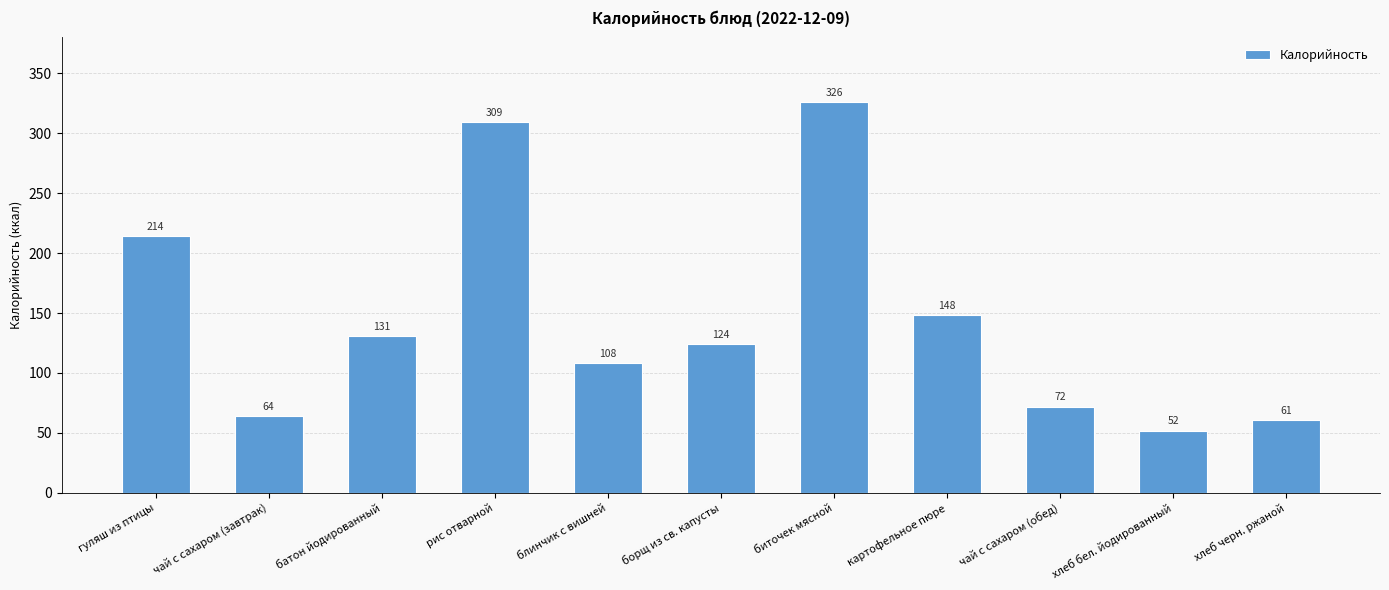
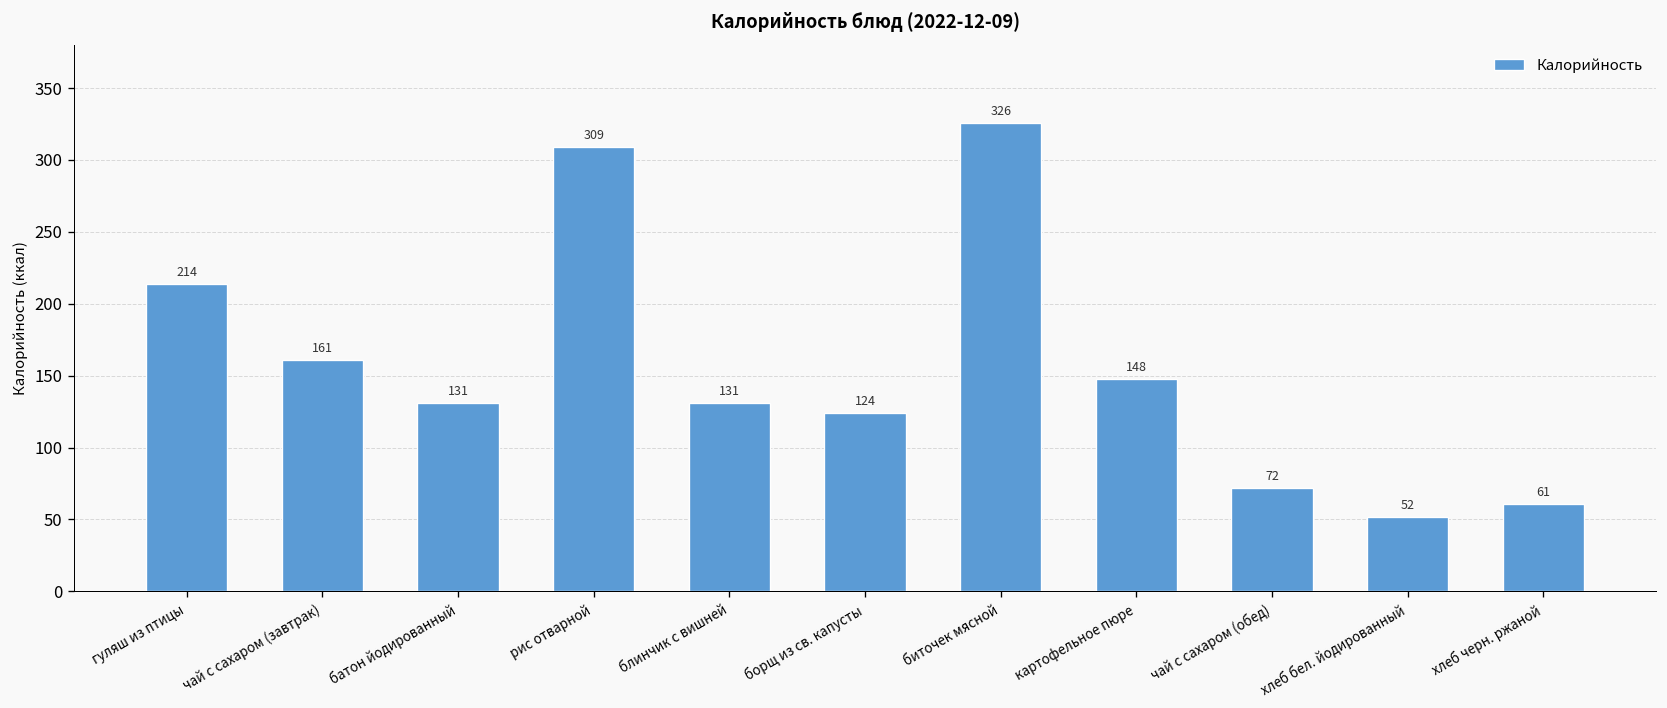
чай с сахаром (завтрак): 64 -> 161
блинчик с вишней: 108 -> 131
